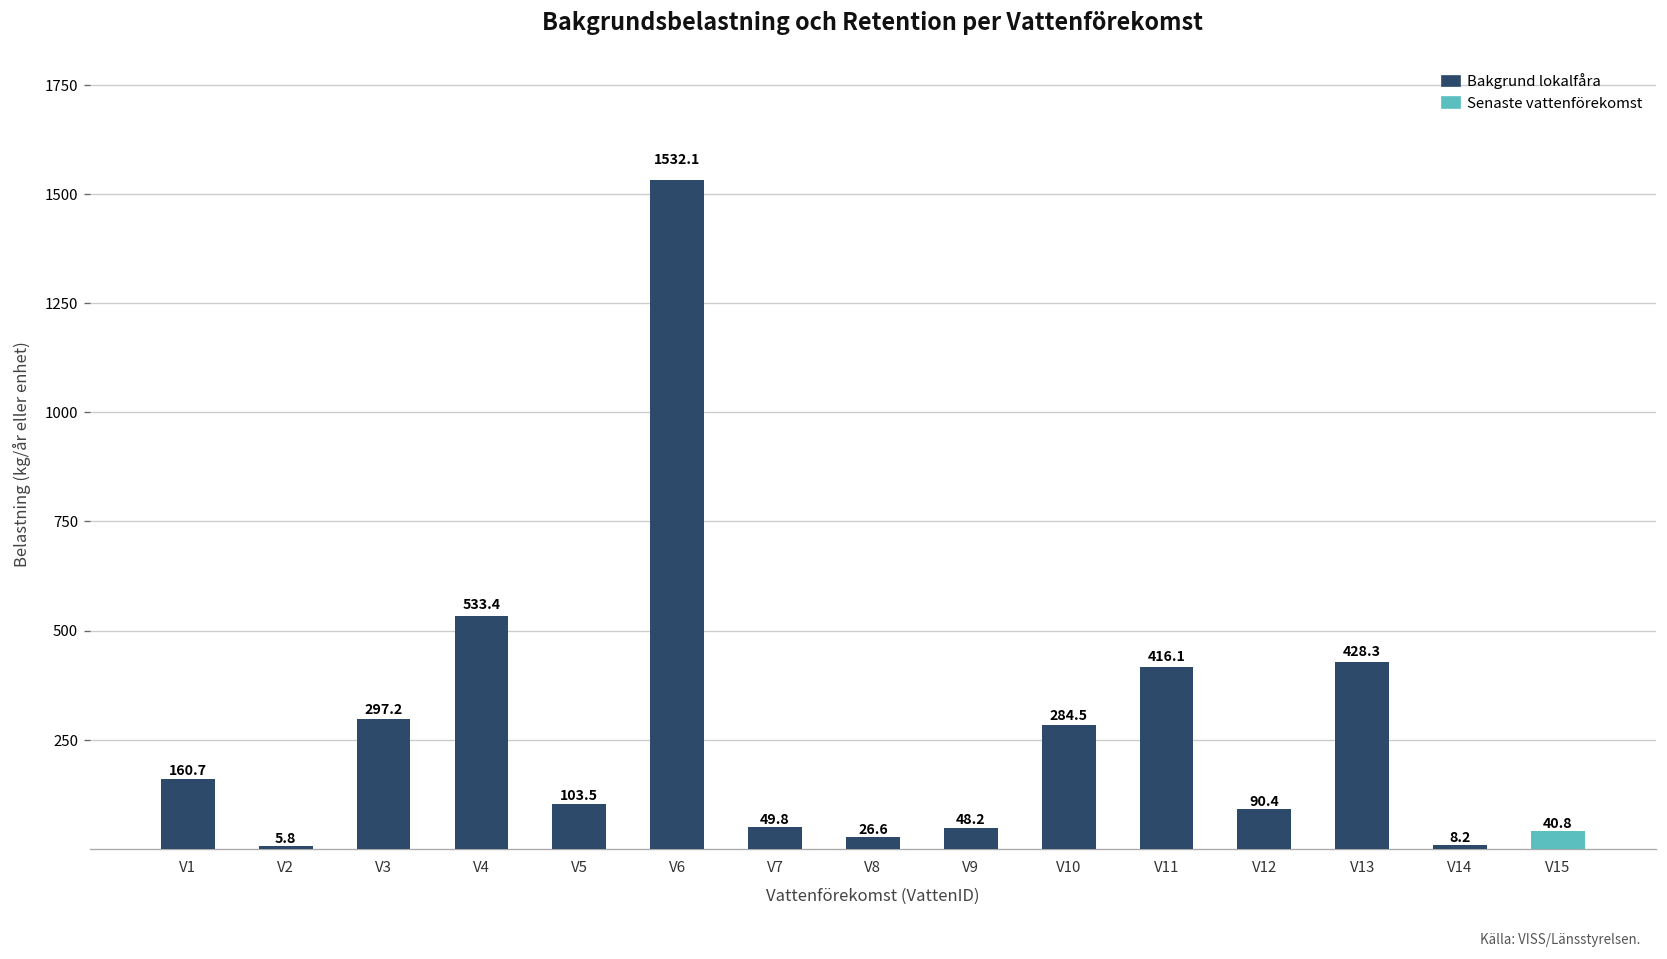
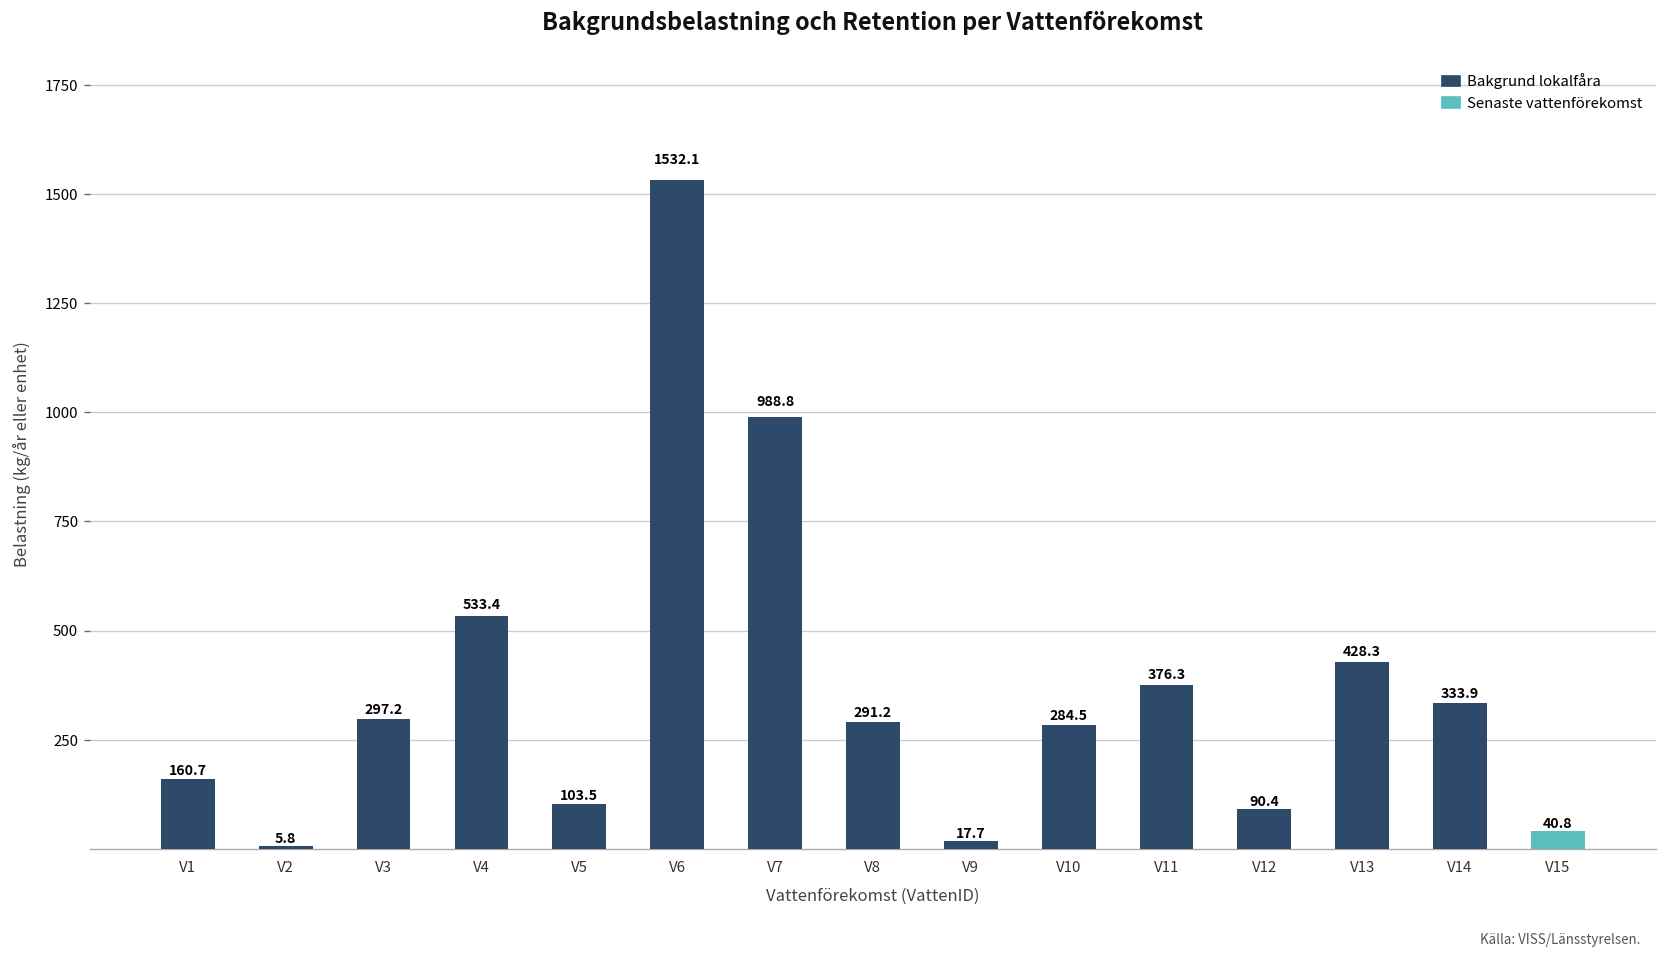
V7: 49.8 -> 988.8
V8: 26.6 -> 291.2
V9: 48.2 -> 17.7
V11: 416.1 -> 376.3
V14: 8.2 -> 333.9
